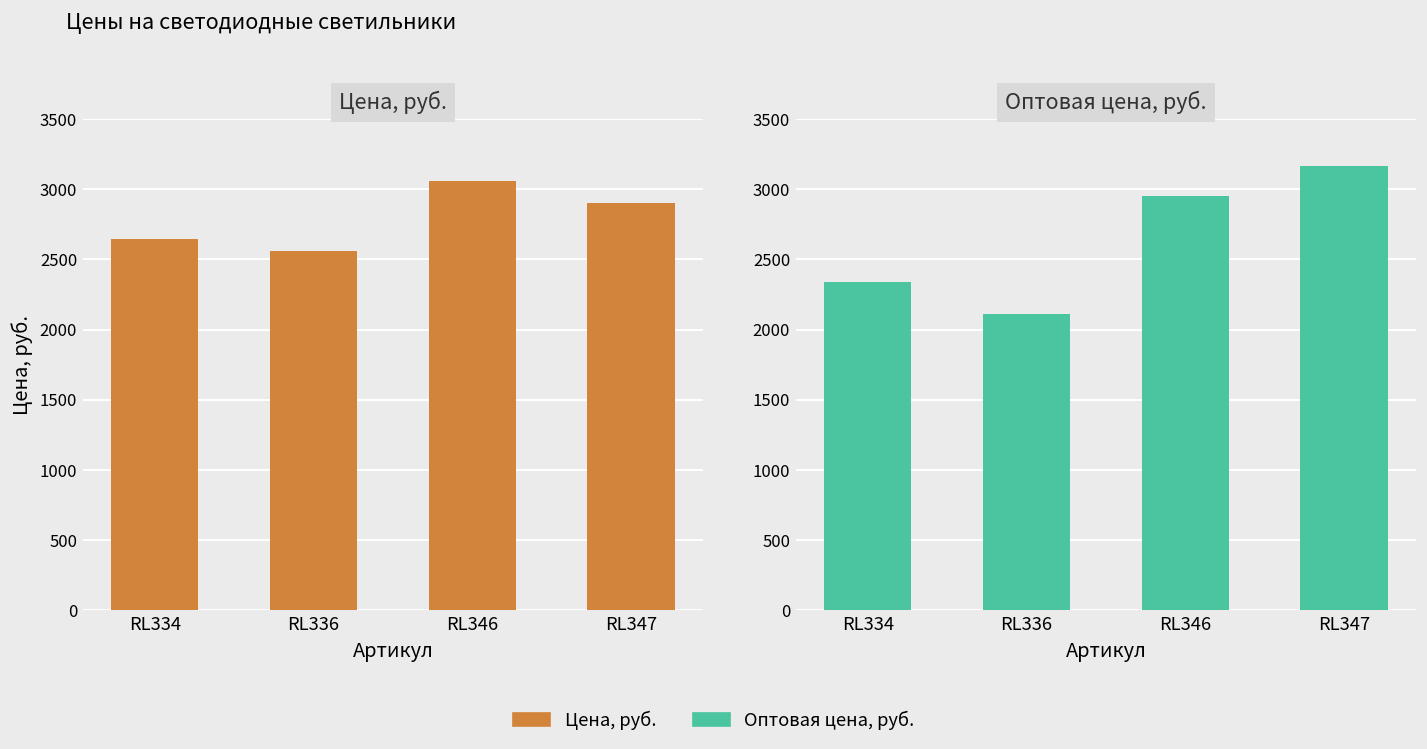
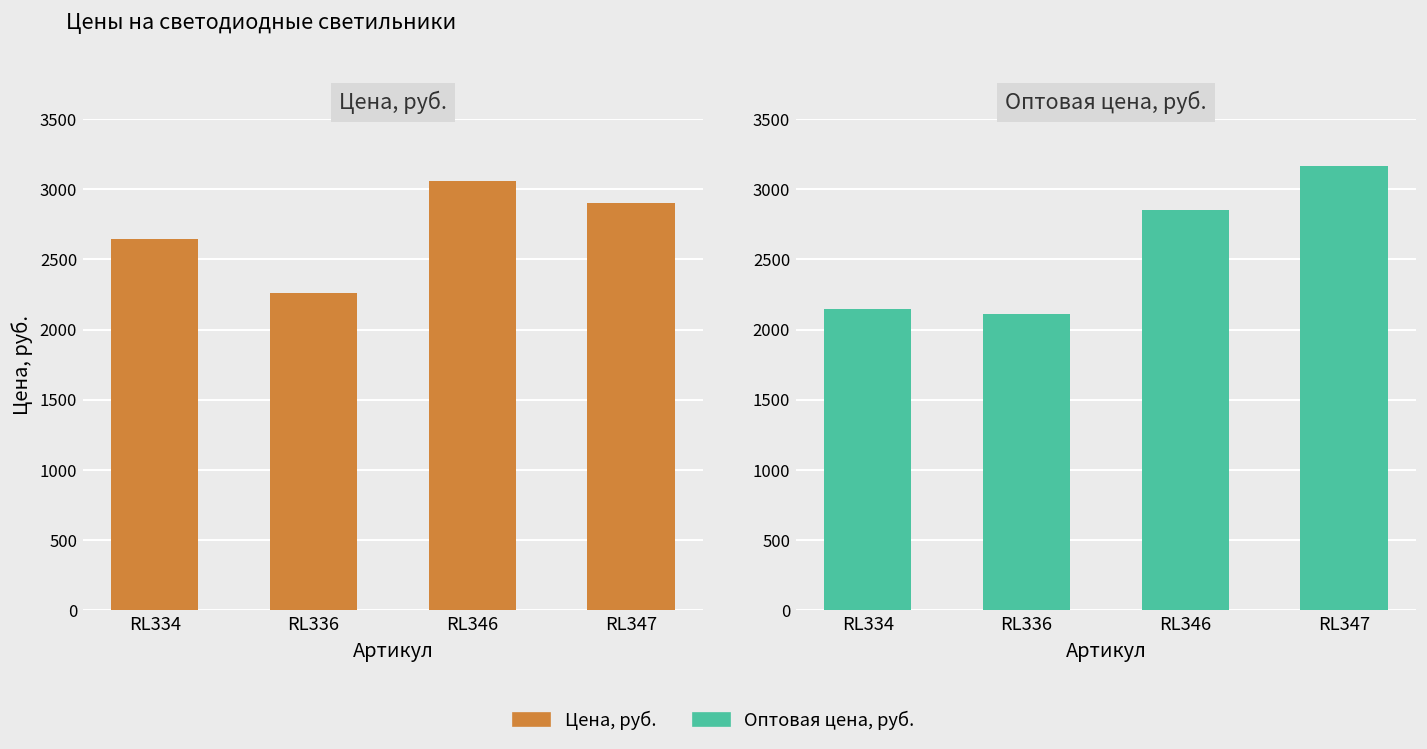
Цена, руб., RL336: 2560 -> 2260
Оптовая цена, руб., RL334: 2340 -> 2150
Оптовая цена, руб., RL346: 2950 -> 2860
